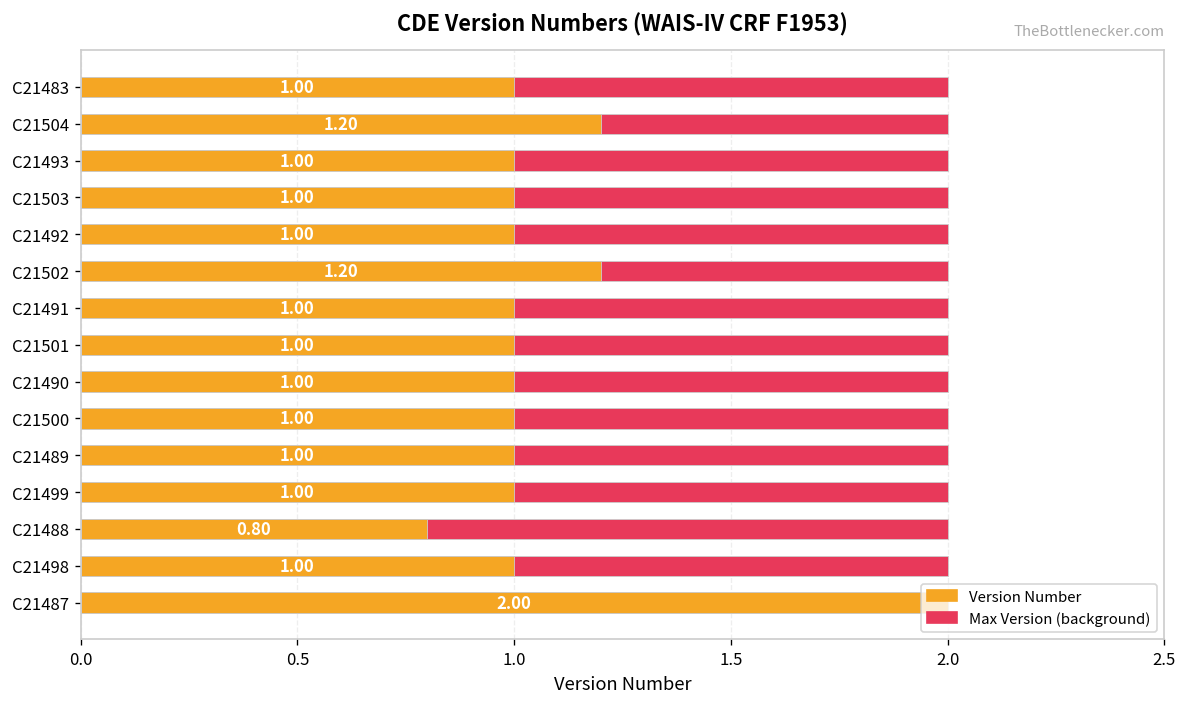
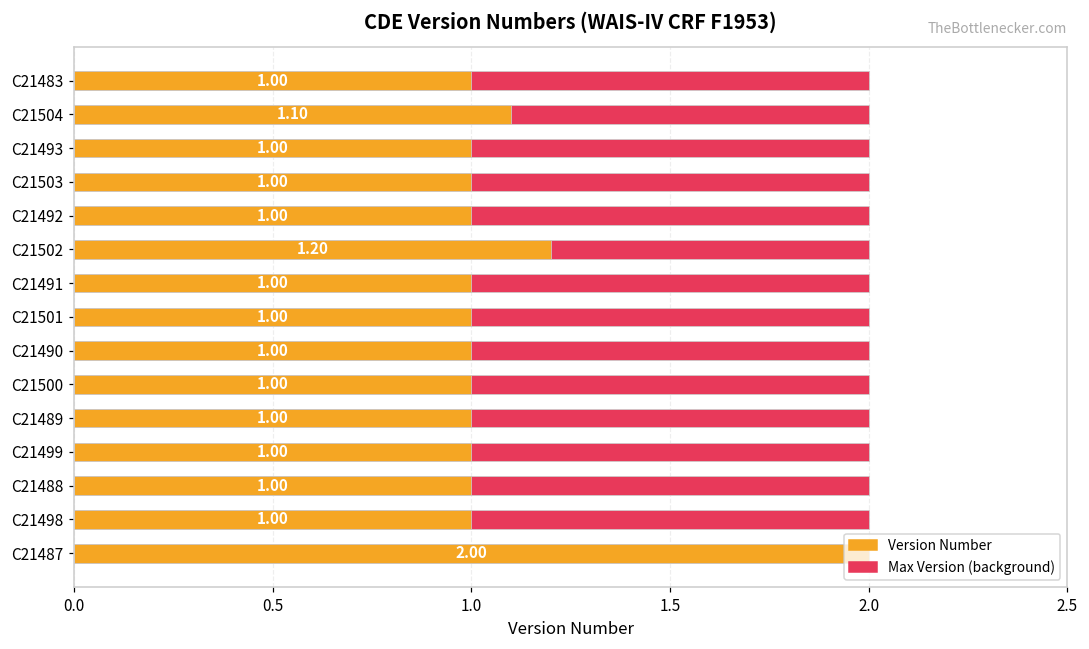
Version Number, C21504: 1.20 -> 1.10
Version Number, C21488: 0.80 -> 1.00
